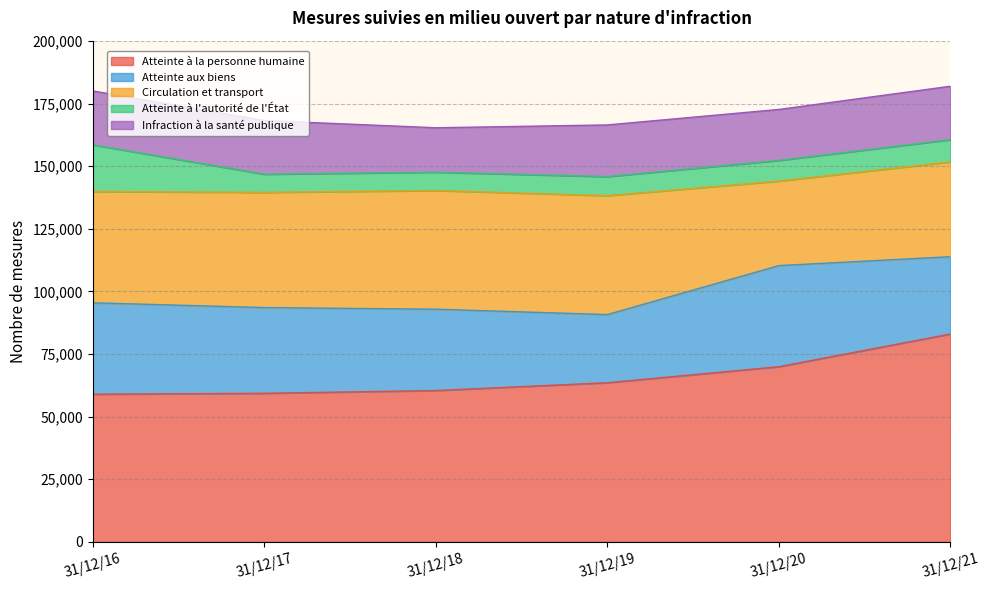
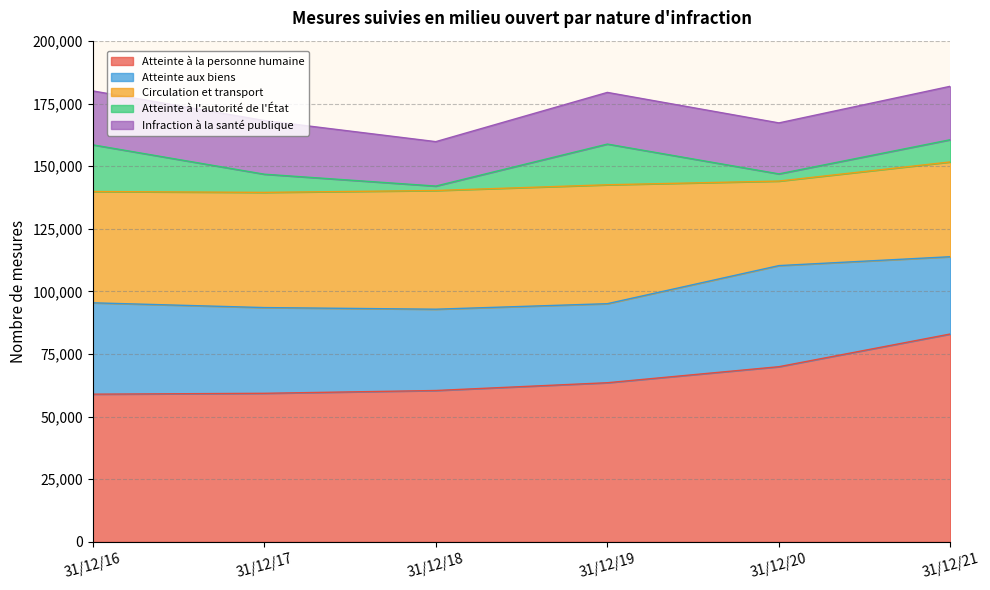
Atteinte à l'autorité de l'État, 31/12/18: 7,000 -> 2,000
Atteinte aux biens, 31/12/19: 27,000 -> 32,000
Atteinte à l'autorité de l'État, 31/12/19: 8,000 -> 16,000
Atteinte à l'autorité de l'État, 31/12/20: 8,000 -> 3,000
